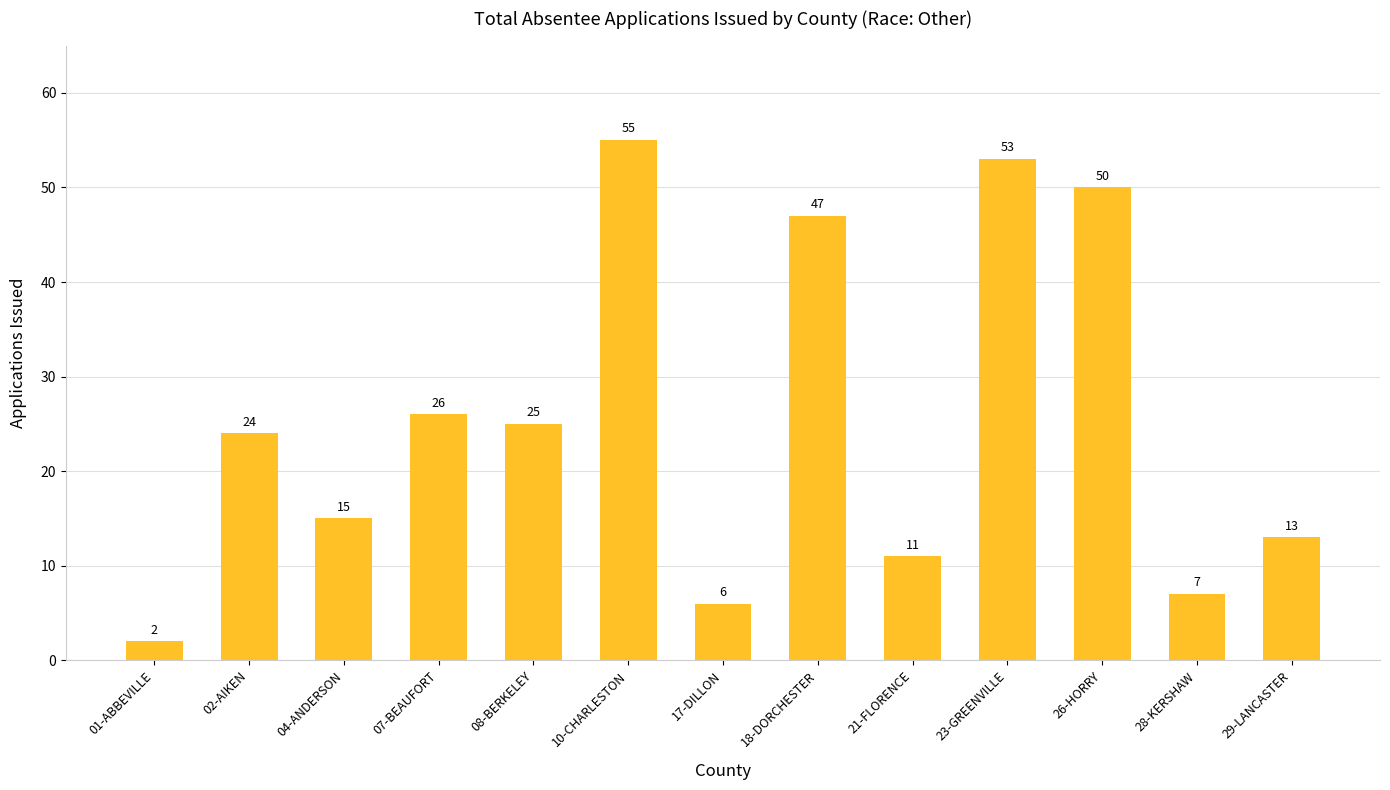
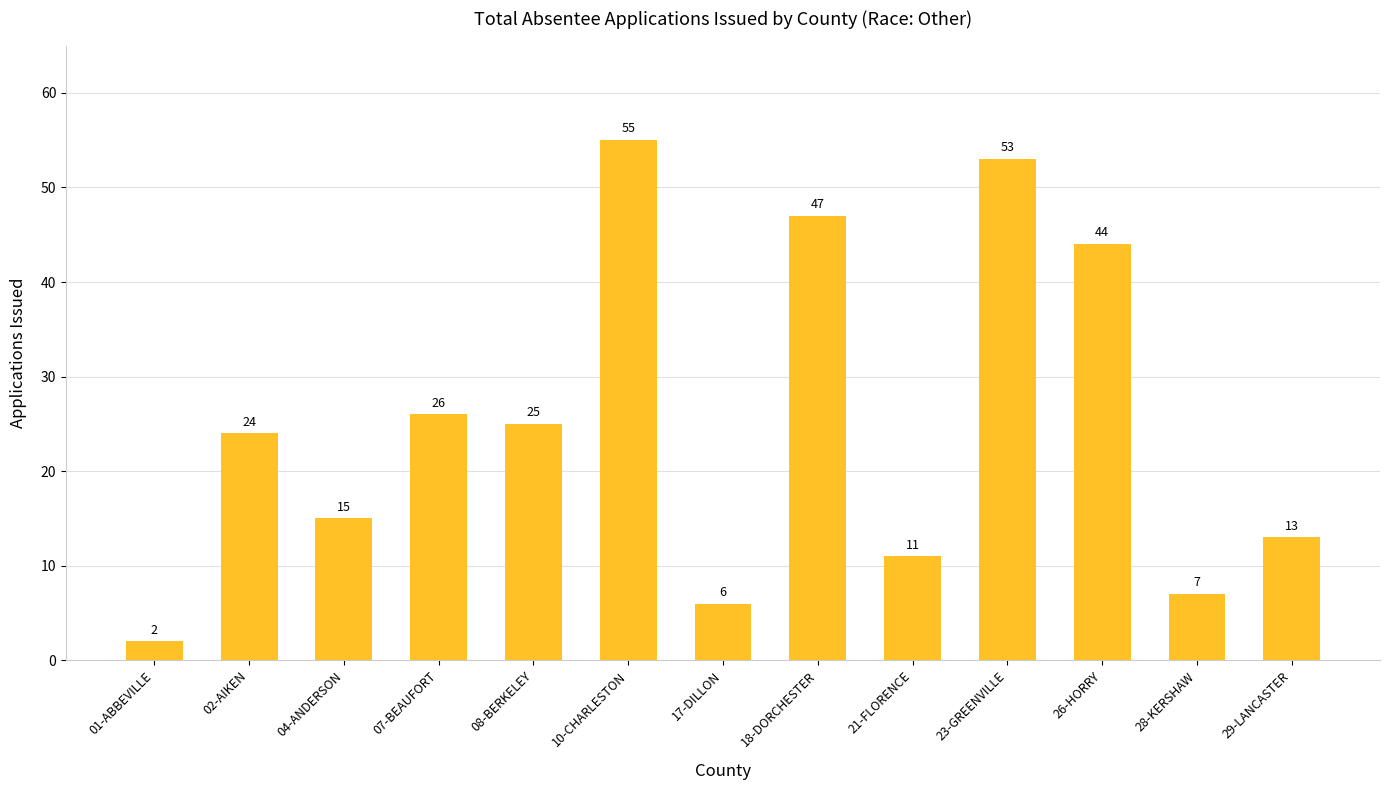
26-HORRY: 50 -> 44
